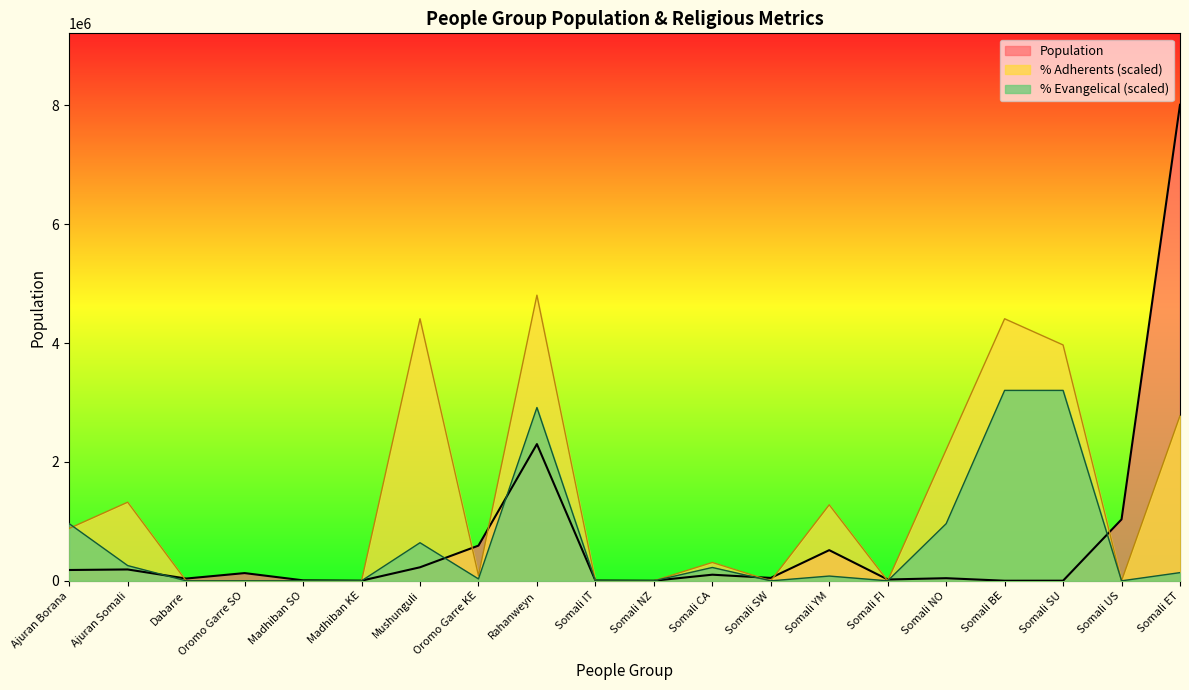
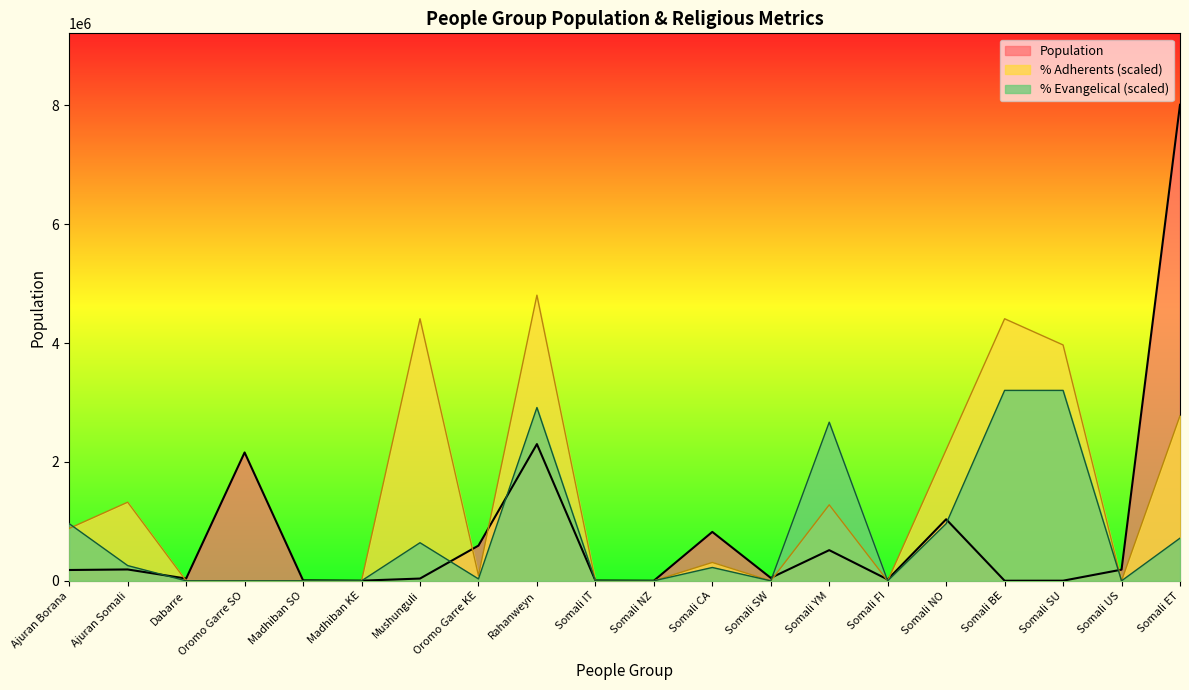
Population, Oromo Garre SO: 100000 -> 2200000
Population, Mushunguli: 200000 -> 0
Population, Somali CA: 100000 -> 800000
% Evangelical (scaled), Somali YM: 100000 -> 2700000
Population, Somali NO: 0 -> 1000000
Population, Somali US: 1000000 -> 200000
% Evangelical (scaled), Somali ET: 100000 -> 700000
